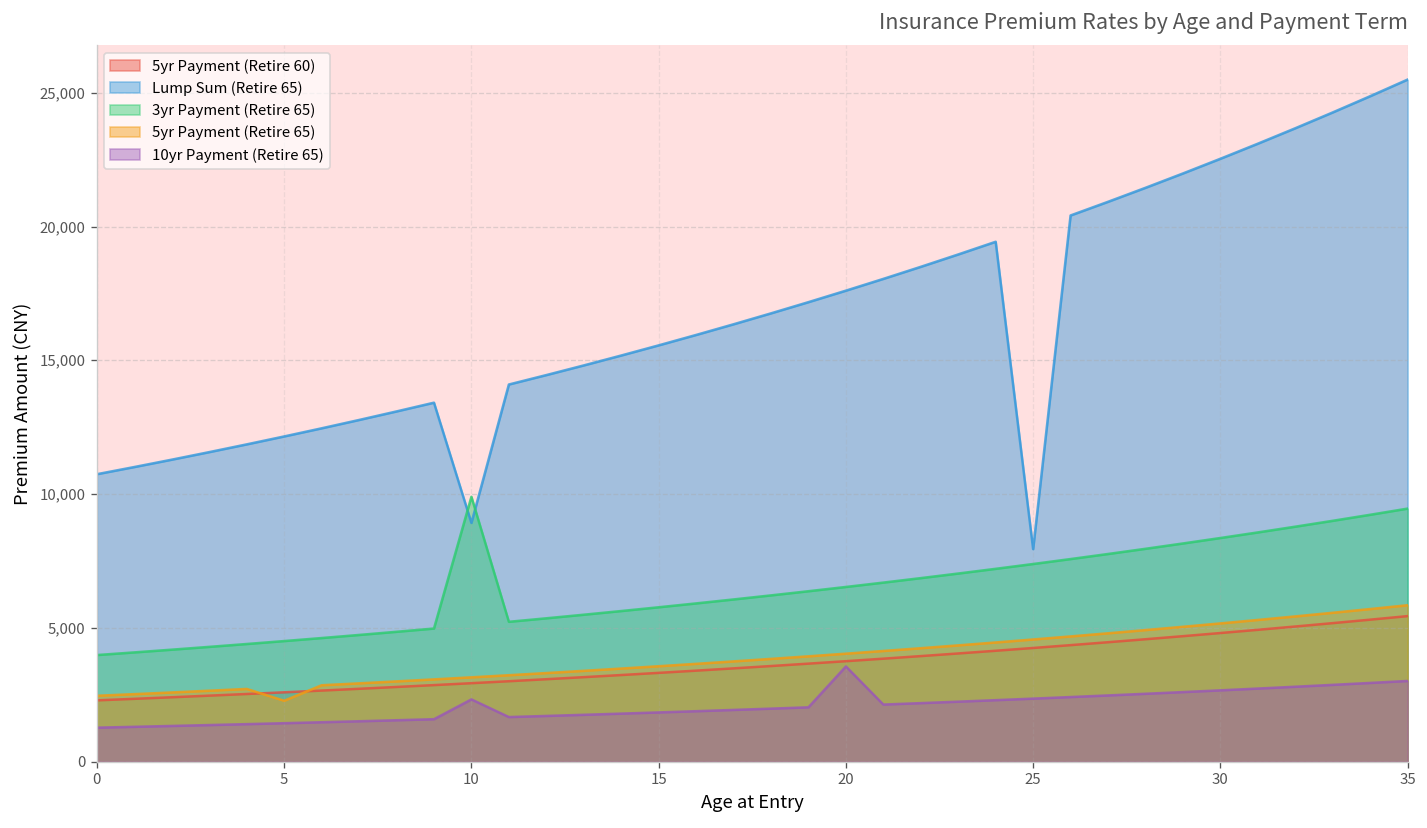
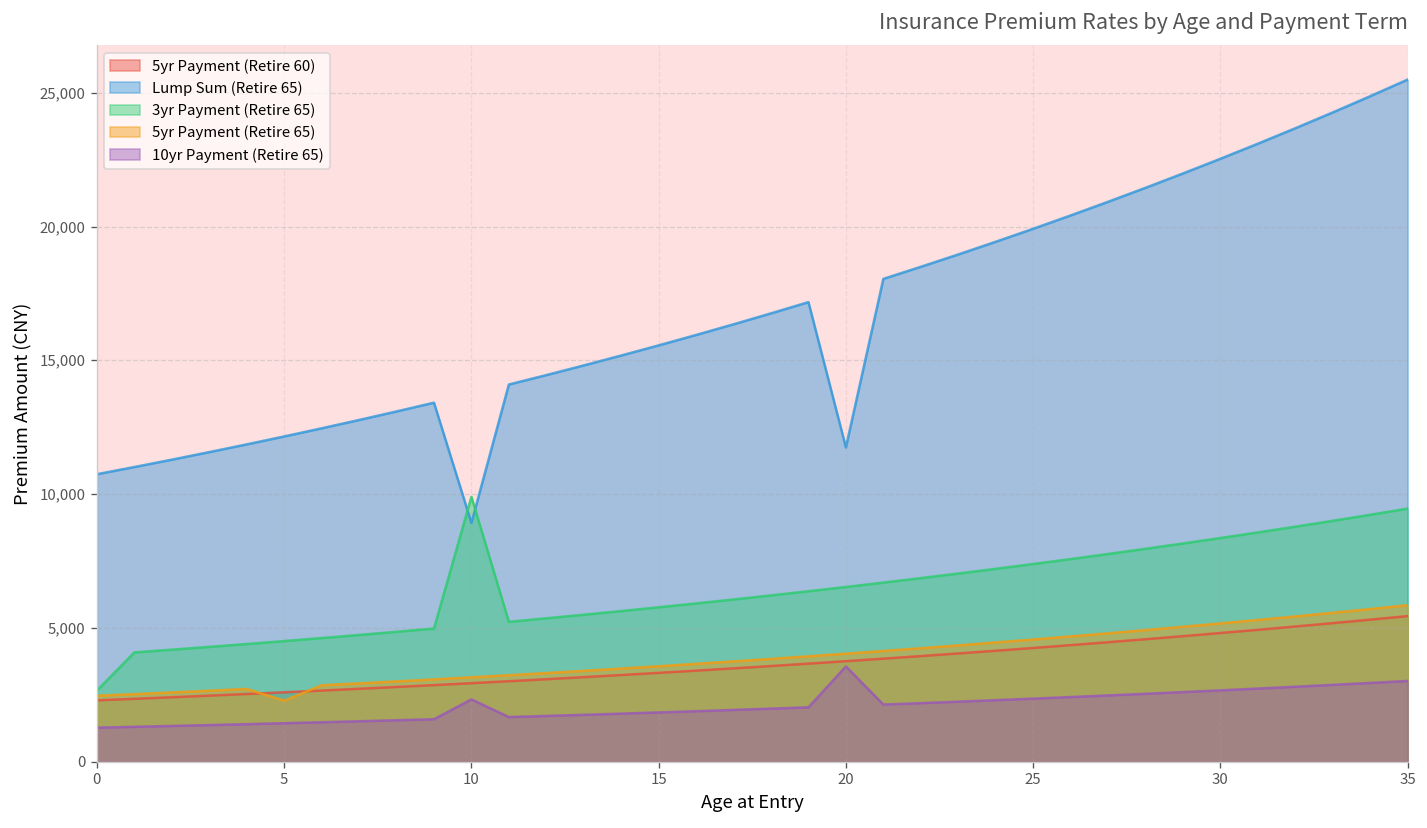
3yr Payment (Retire 65), 0: 4,000 -> 2,700
Lump Sum (Retire 65), 20: 17,600 -> 11,700
Lump Sum (Retire 65), 25: 7,900 -> 19,900
